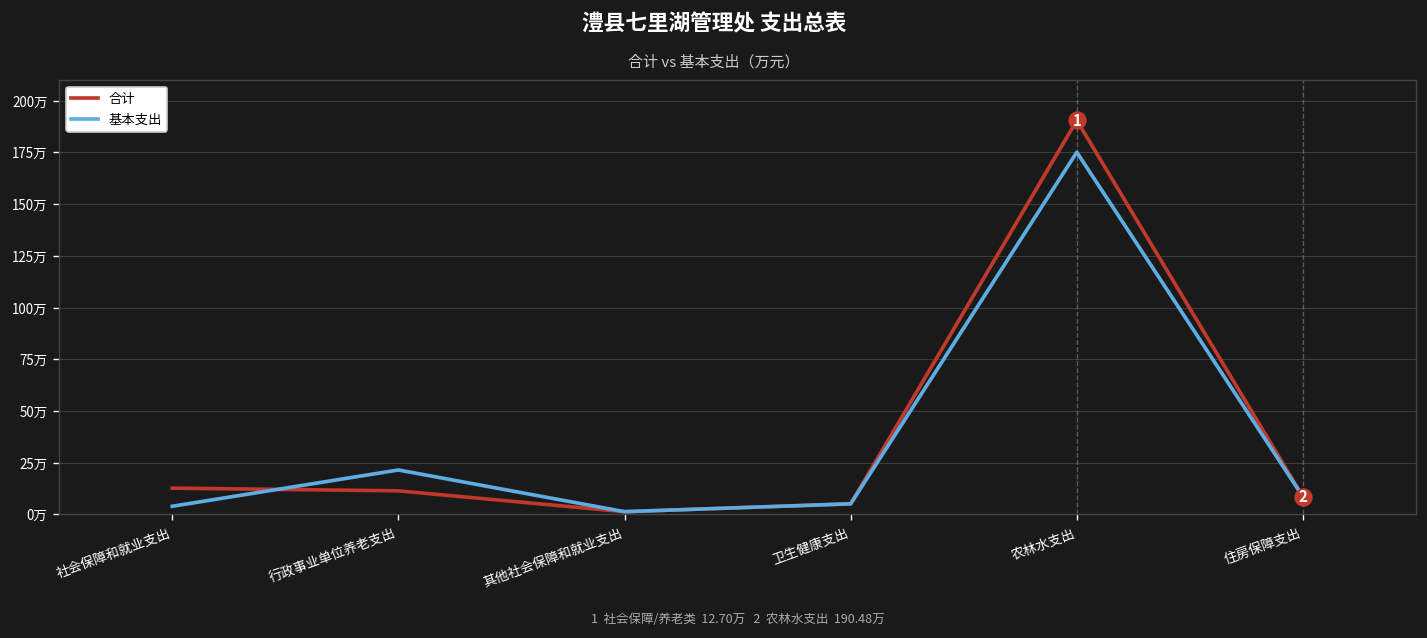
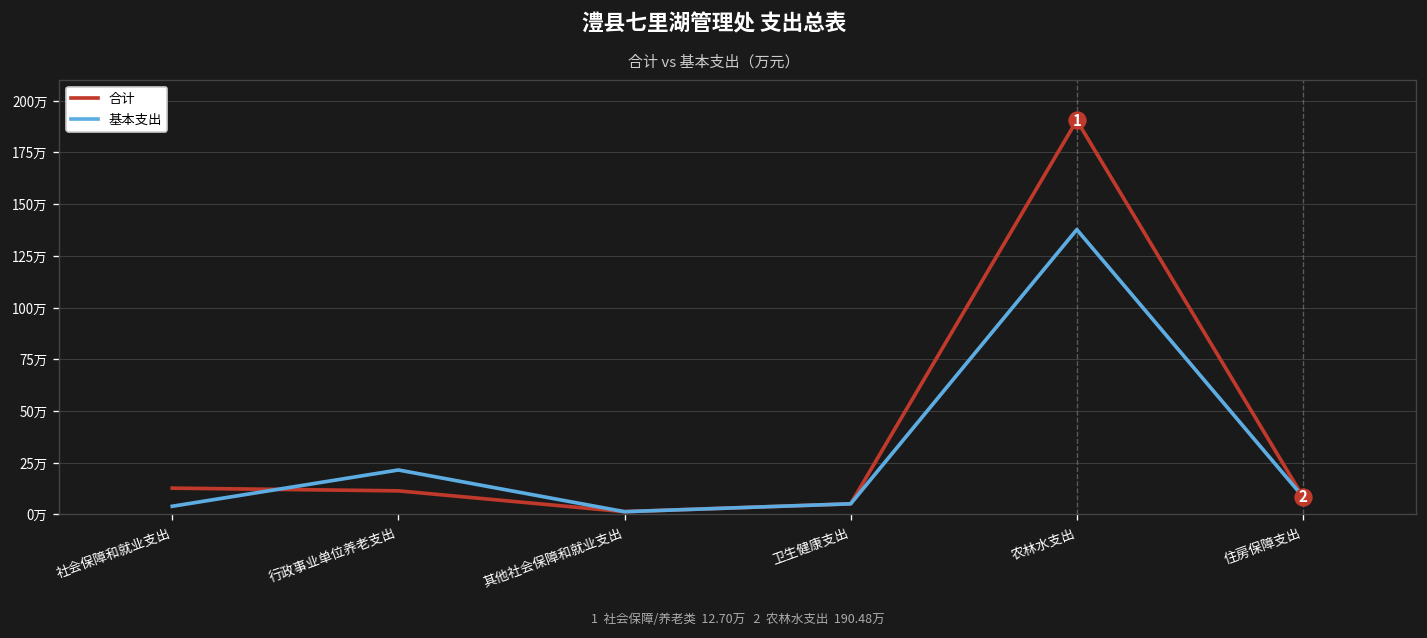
基本支出, 农林水支出: 175万 -> 138万
